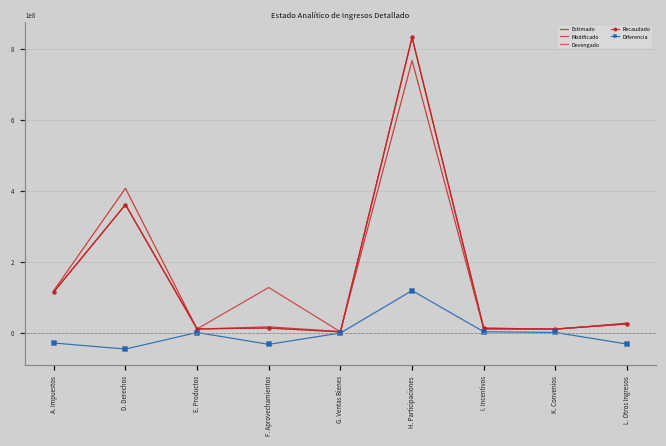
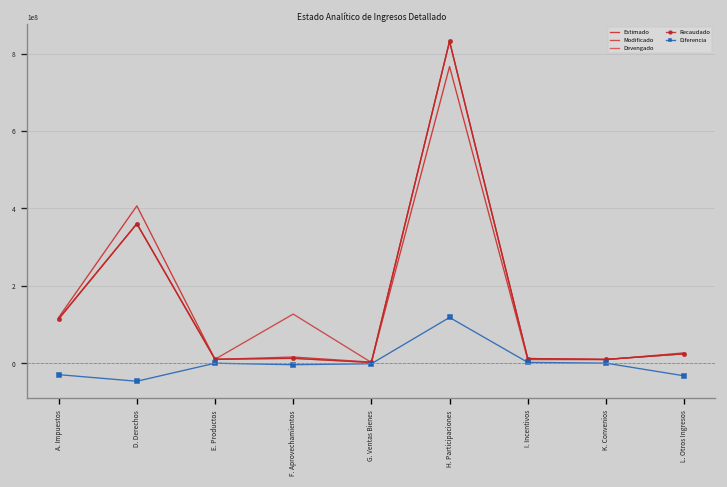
Diferencia, F. Aprovechamientos: -30000000 -> 0
